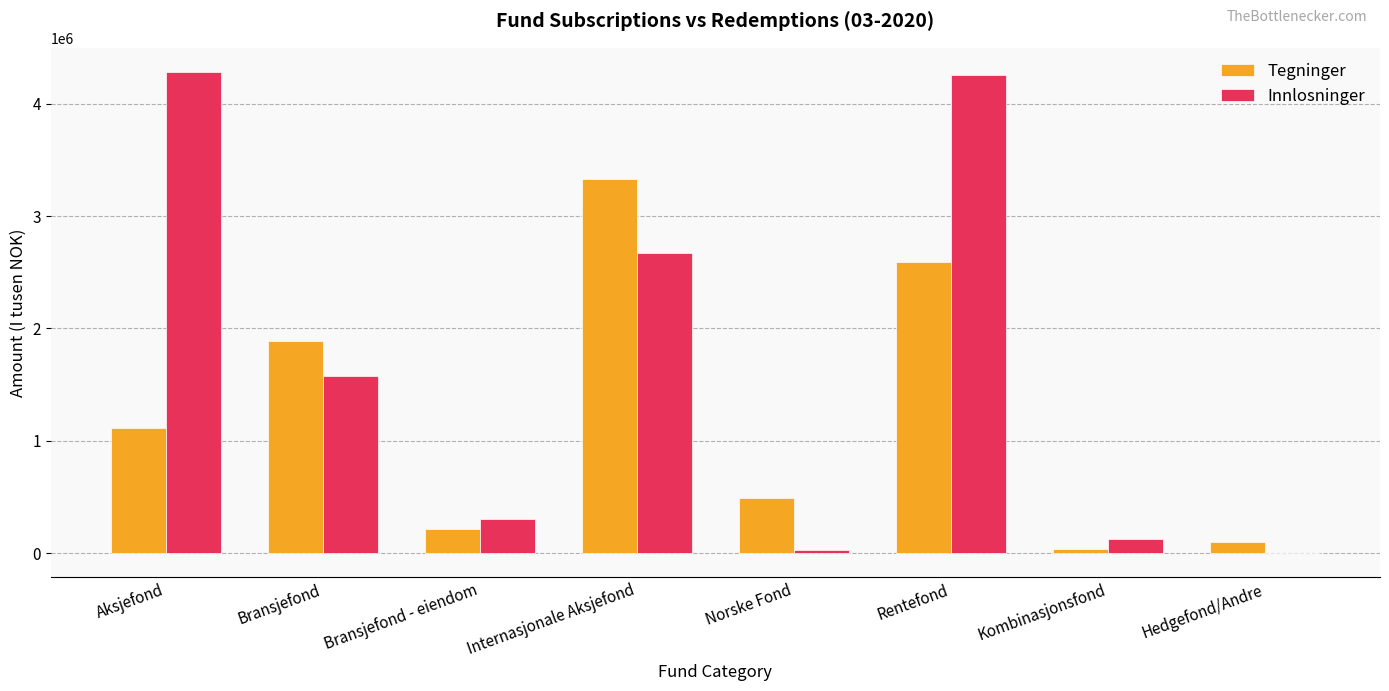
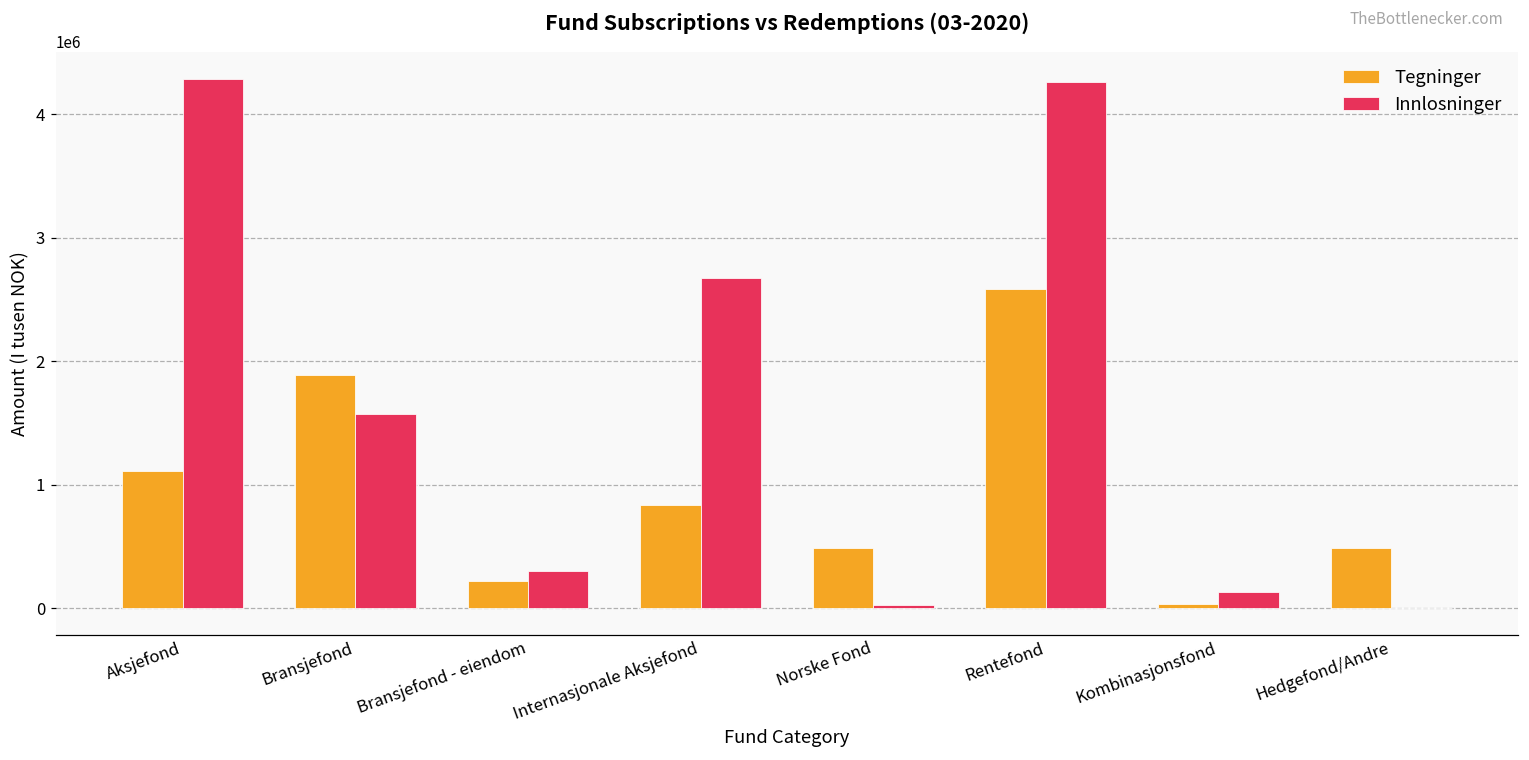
Tegninger, Internasjonale Aksjefond: 3330000 -> 830000
Tegninger, Hedgefond/Andre: 100000 -> 490000
